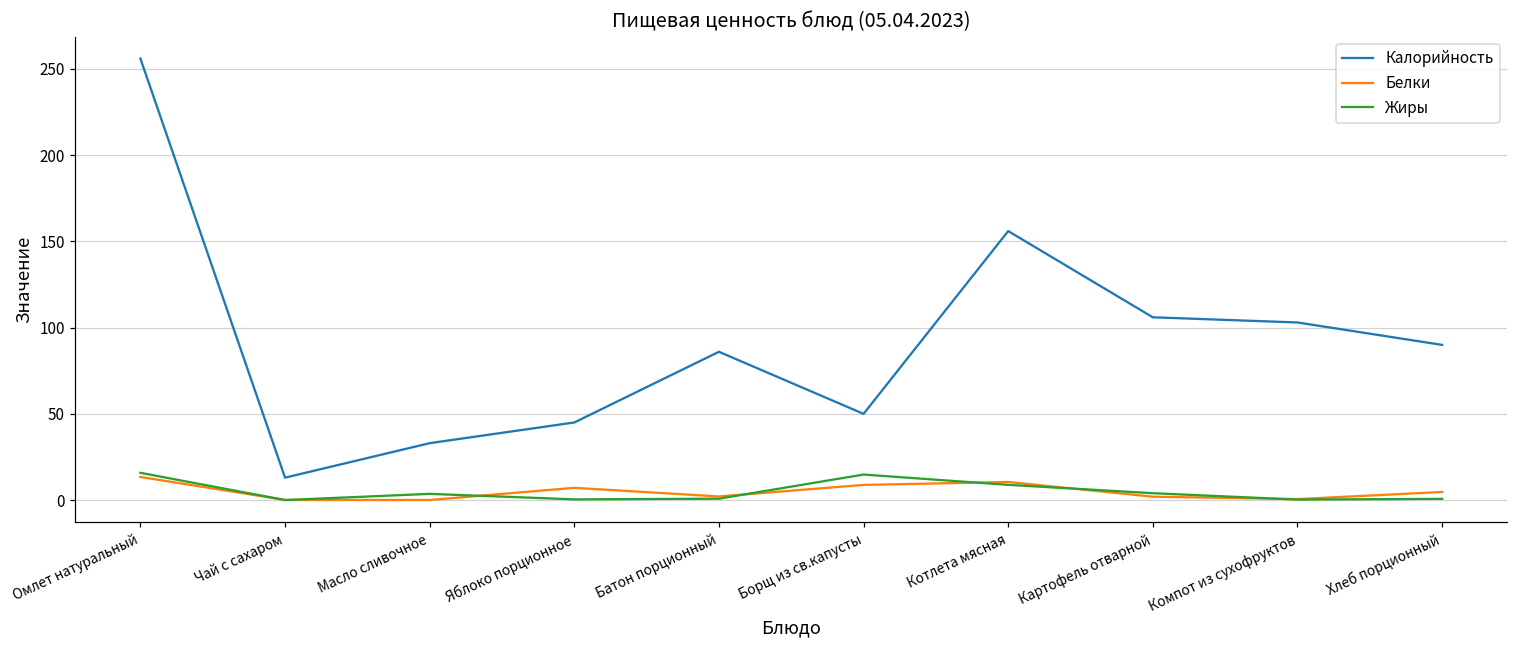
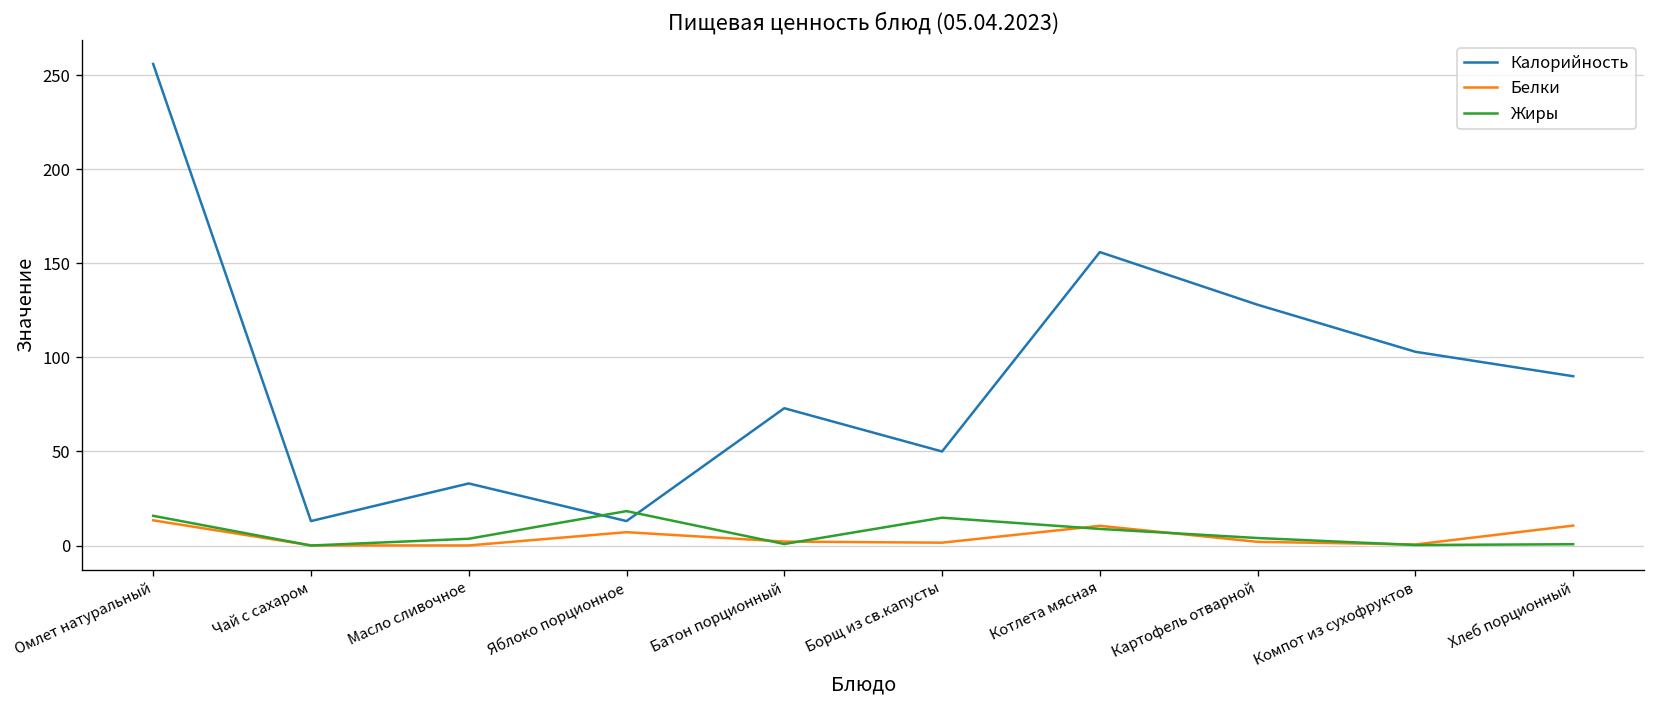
Калорийность, Яблоко порционное: 45 -> 13
Жиры, Яблоко порционное: 0 -> 18
Калорийность, Батон порционный: 86 -> 73
Белки, Борщ из св.капусты: 9 -> 2
Калорийность, Картофель отварной: 106 -> 128
Белки, Хлеб порционный: 5 -> 11
